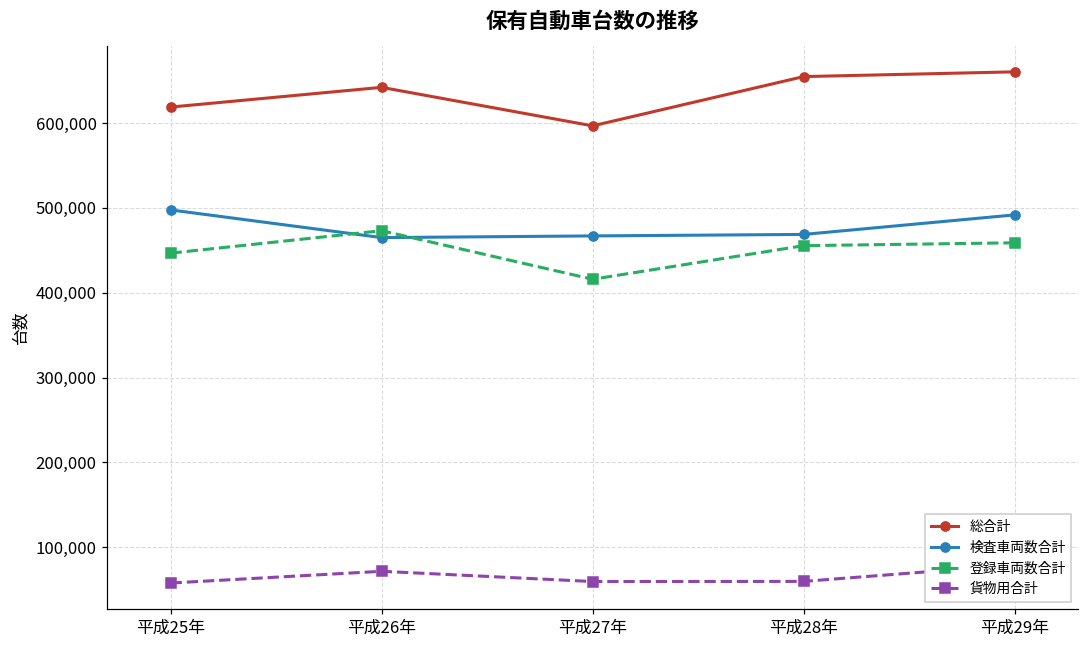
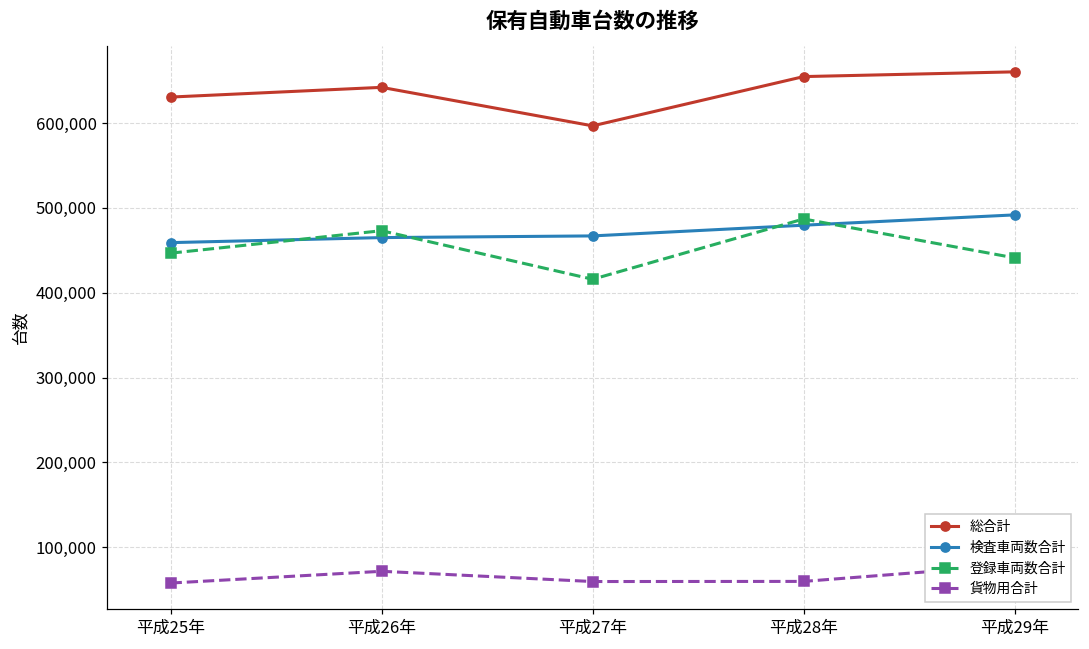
総合計, 平成25年: 620,000 -> 630,000
検査車両数合計, 平成25年: 500,000 -> 460,000
検査車両数合計, 平成28年: 470,000 -> 480,000
登録車両数合計, 平成28年: 460,000 -> 490,000
登録車両数合計, 平成29年: 460,000 -> 440,000
